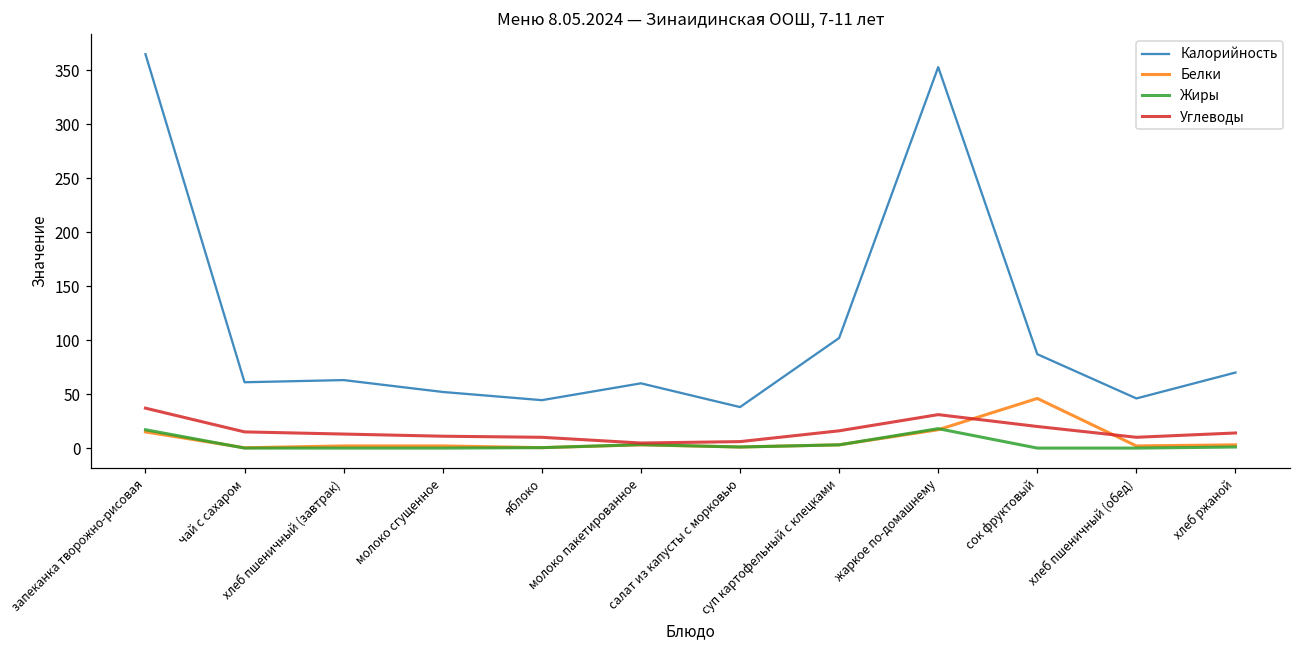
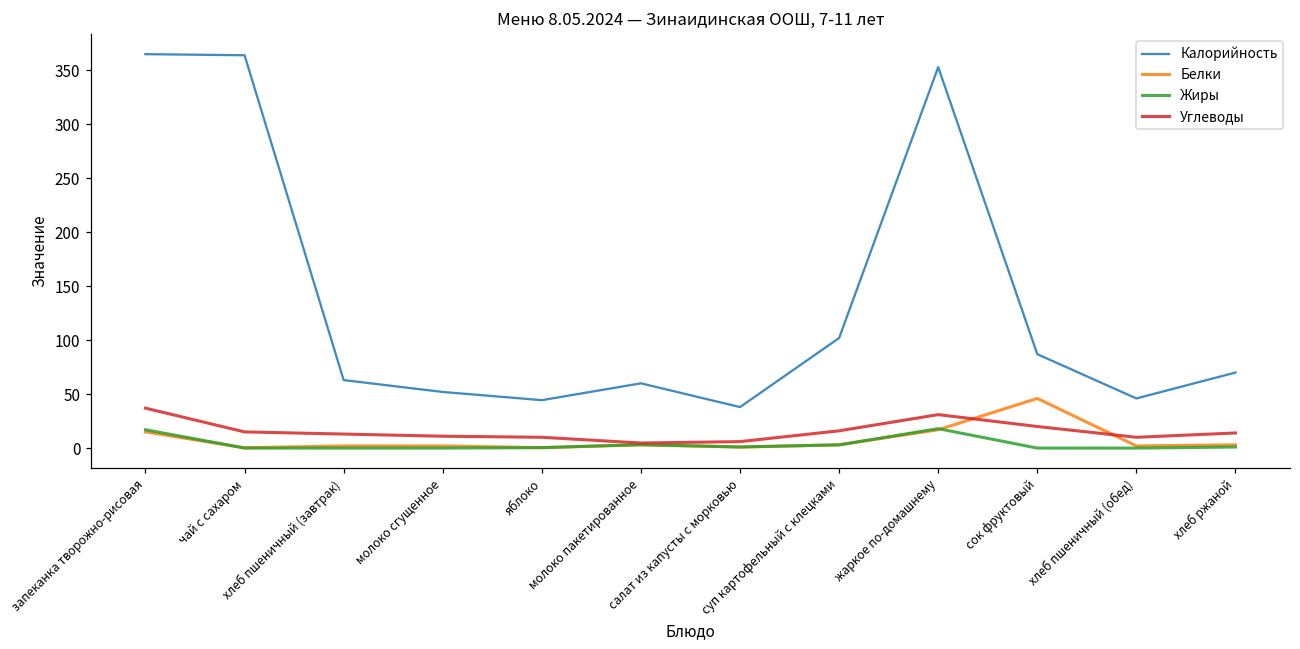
Калорийность, чай с сахаром: 60 -> 360
